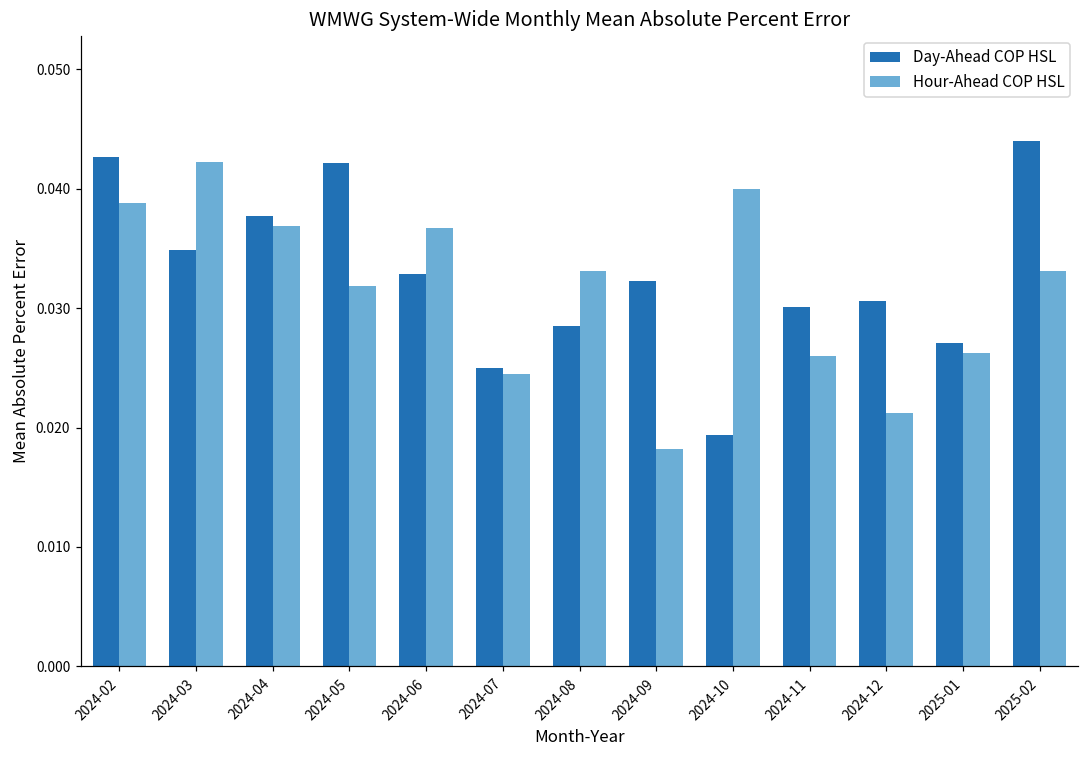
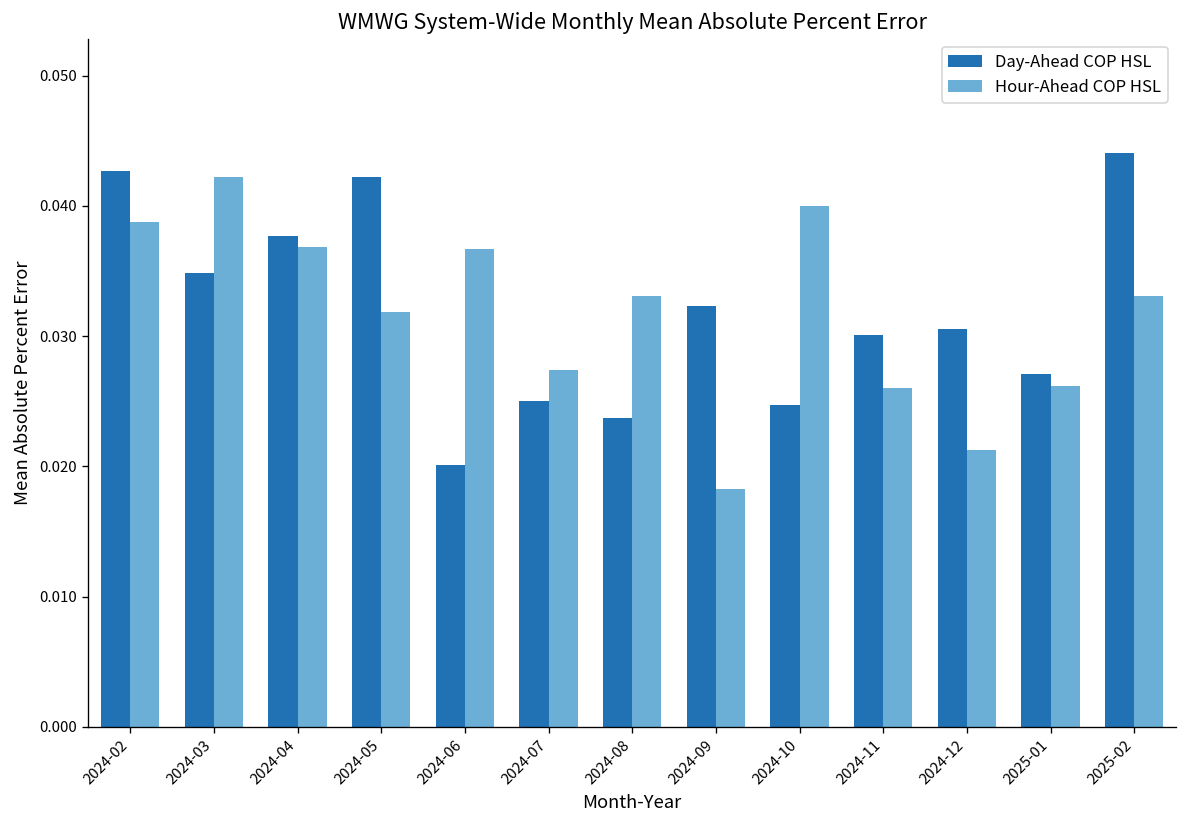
Day-Ahead COP HSL, 2024-06: 0.0328 -> 0.0201
Hour-Ahead COP HSL, 2024-07: 0.0245 -> 0.0274
Day-Ahead COP HSL, 2024-08: 0.0285 -> 0.0237
Day-Ahead COP HSL, 2024-10: 0.0194 -> 0.0247
